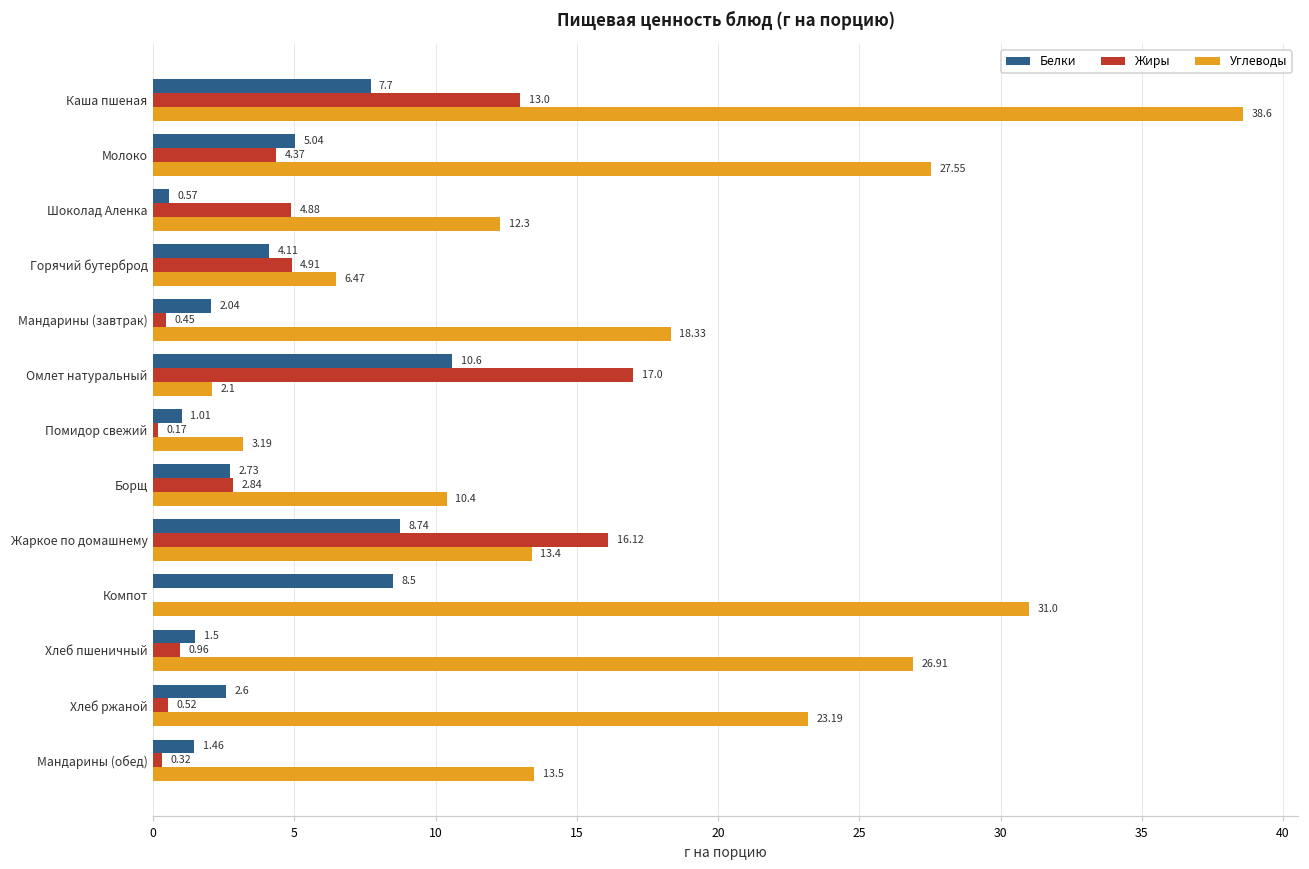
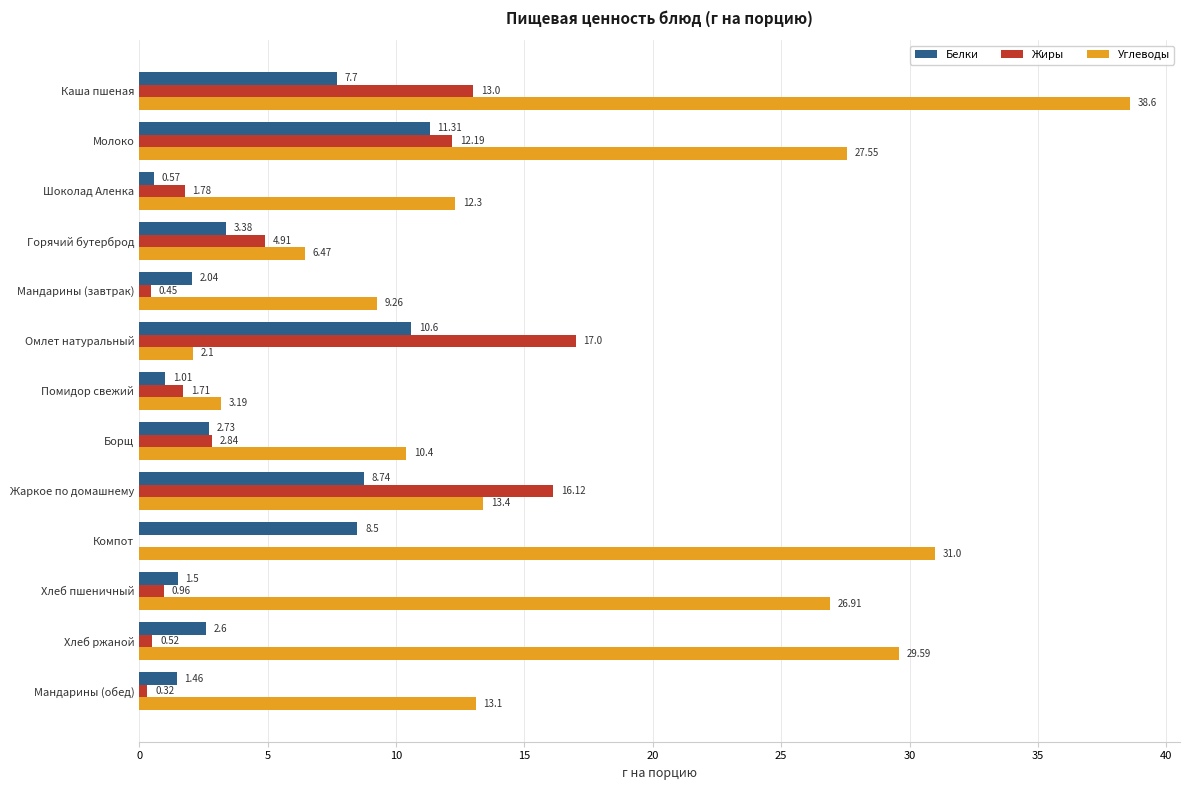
Белки, Молоко: 5.04 -> 11.31
Жиры, Молоко: 4.37 -> 12.19
Жиры, Шоколад Аленка: 4.88 -> 1.78
Белки, Горячий бутерброд: 4.11 -> 3.38
Углеводы, Мандарины (завтрак): 18.33 -> 9.26
Жиры, Помидор свежий: 0.17 -> 1.71
Углеводы, Хлеб ржаной: 23.19 -> 29.59
Углеводы, Мандарины (обед): 13.5 -> 13.1
